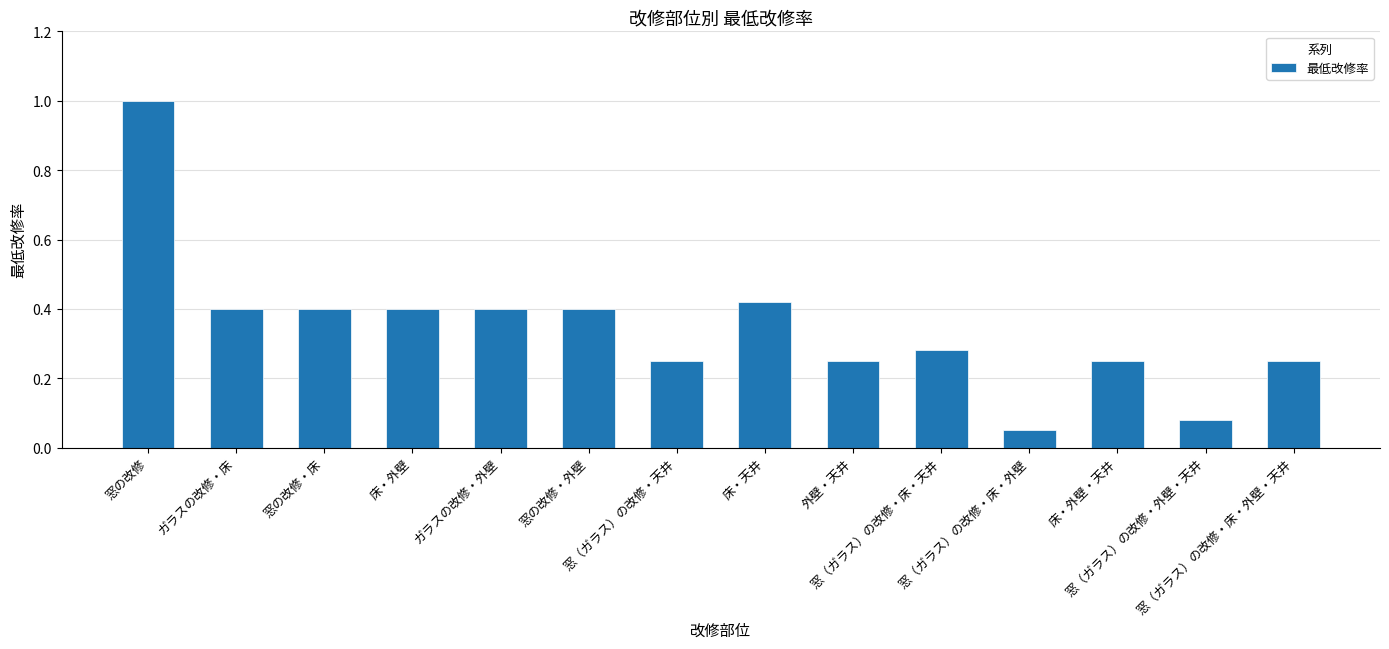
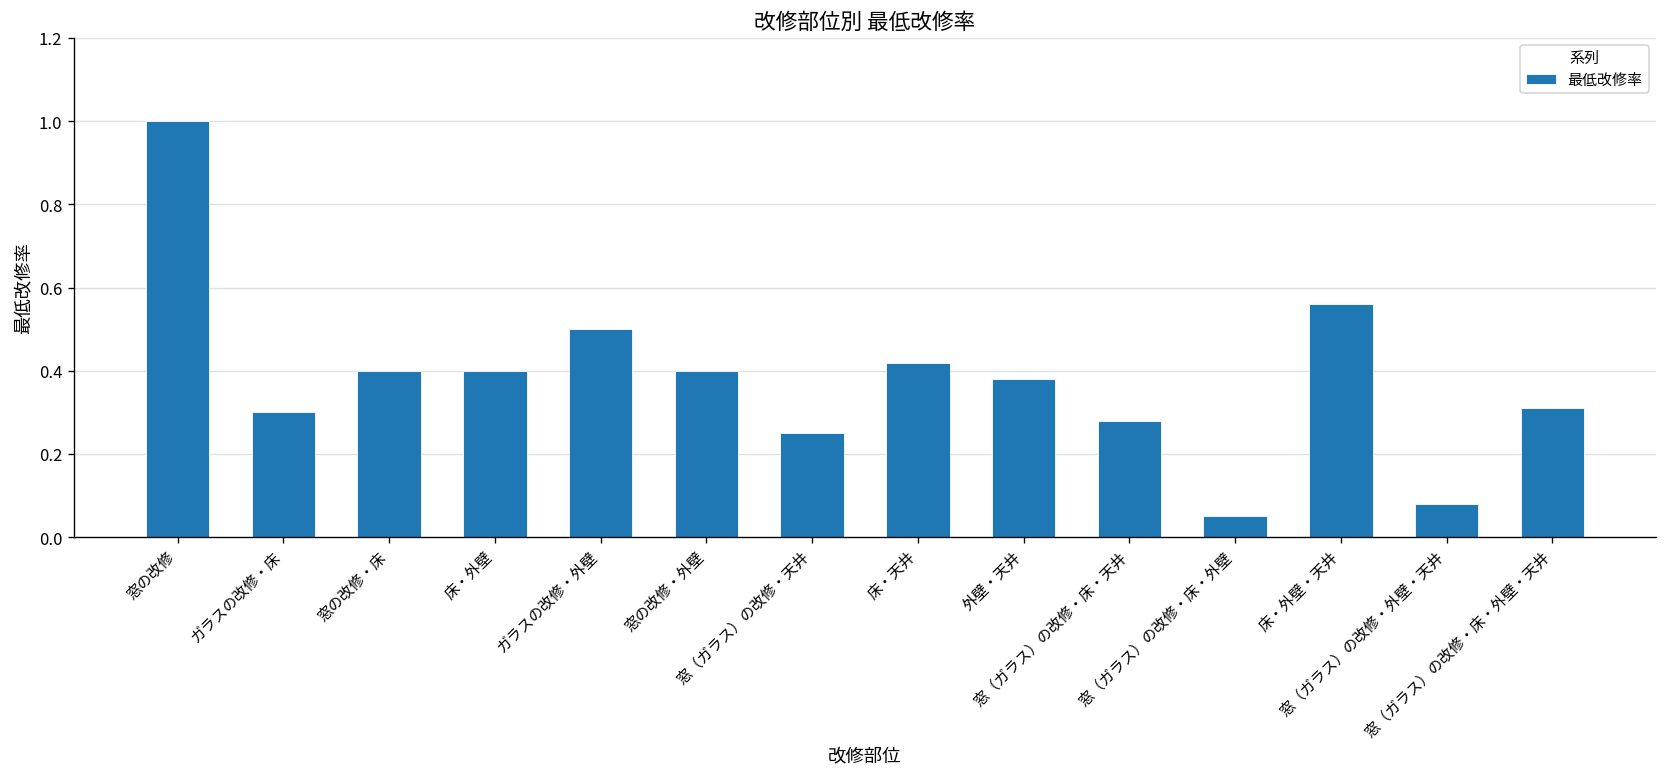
ガラスの改修・床: 0.4 -> 0.3
ガラスの改修・外壁: 0.4 -> 0.5
外壁・天井: 0.25 -> 0.38
床・外壁・天井: 0.25 -> 0.56
窓（ガラス）の改修・床・外壁・天井: 0.25 -> 0.31
